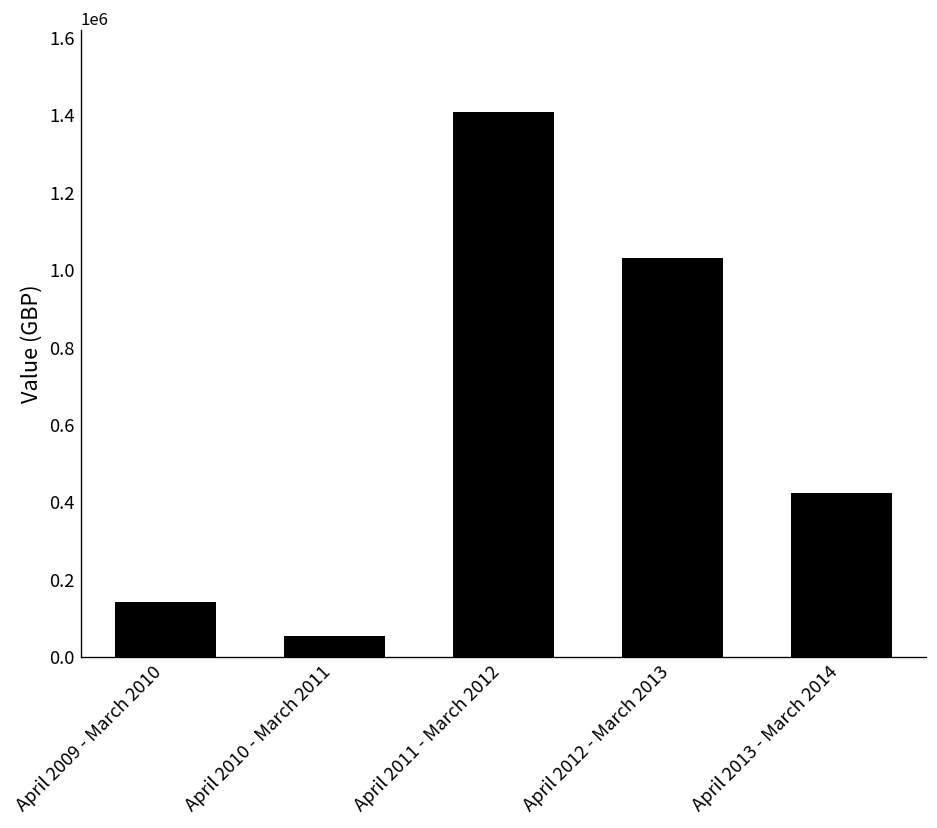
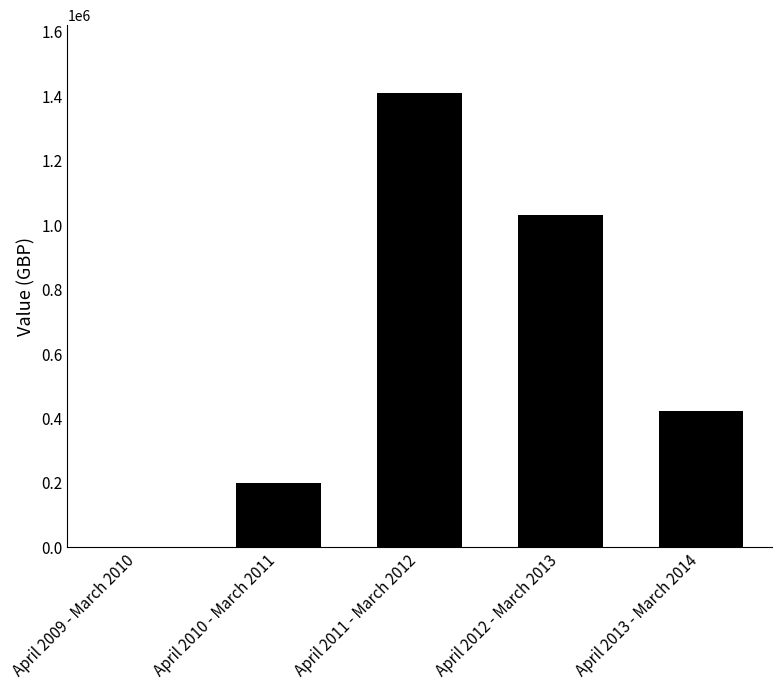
April 2009 - March 2010: 140000 -> 0
April 2010 - March 2011: 50000 -> 200000
